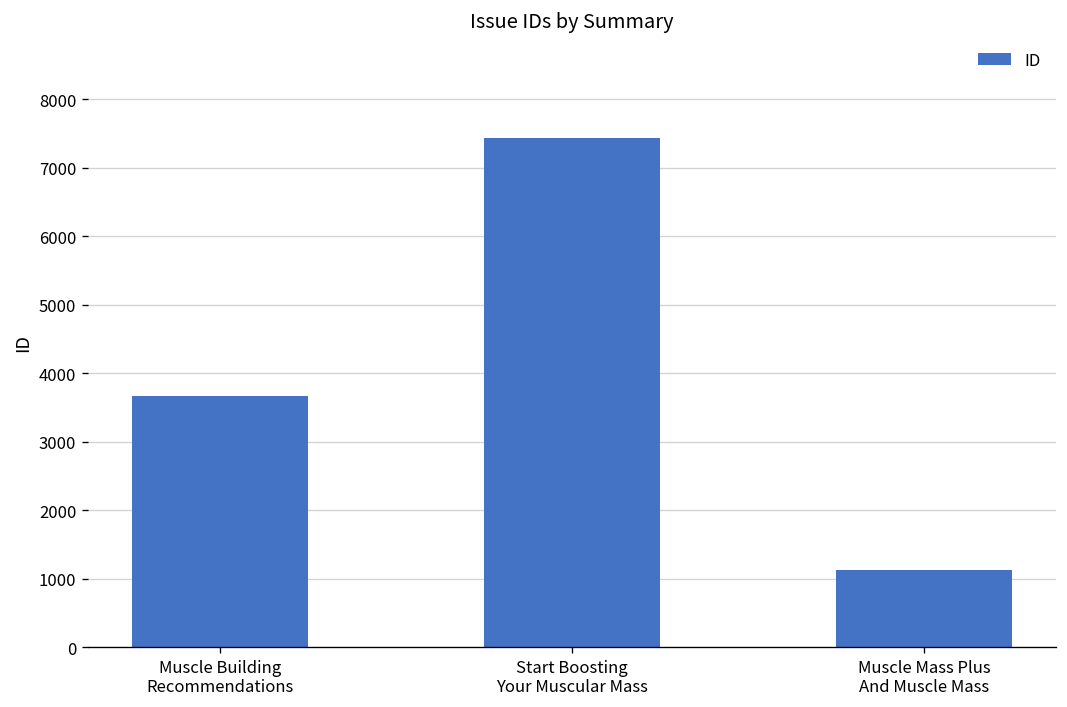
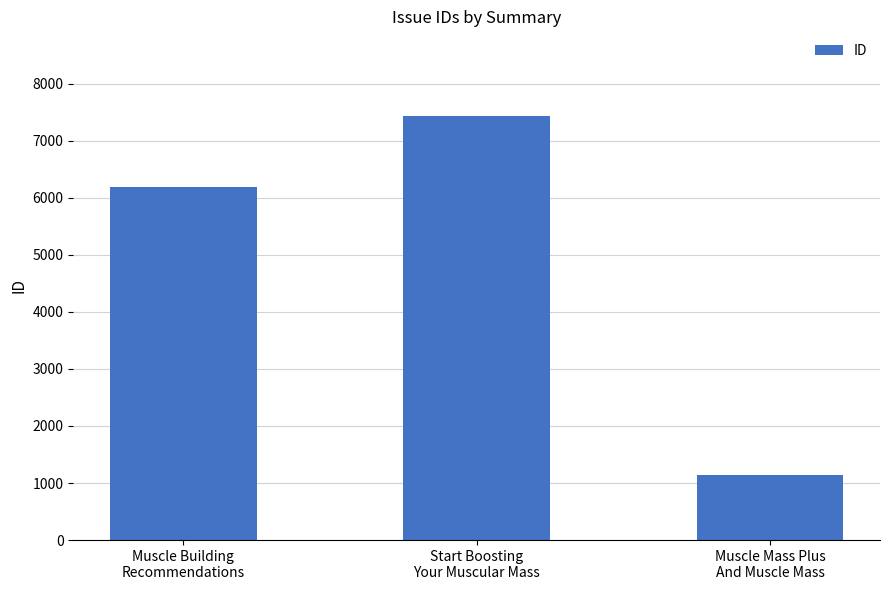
Muscle Building Recommendations: 3700 -> 6200
